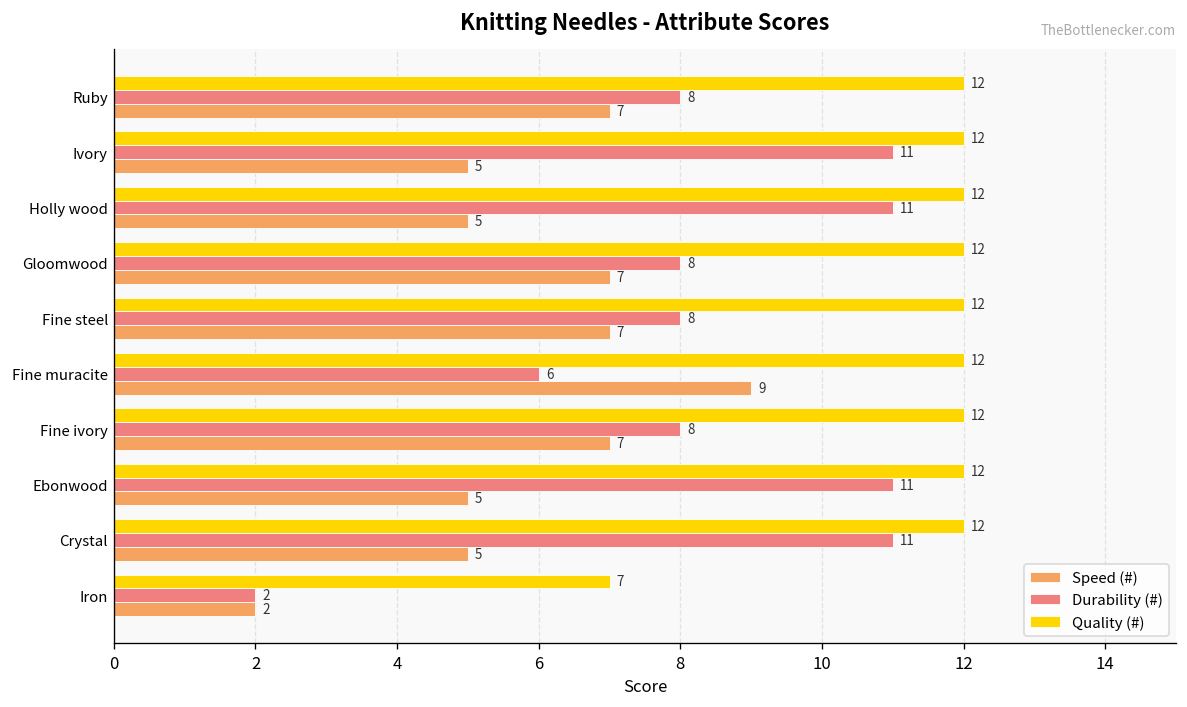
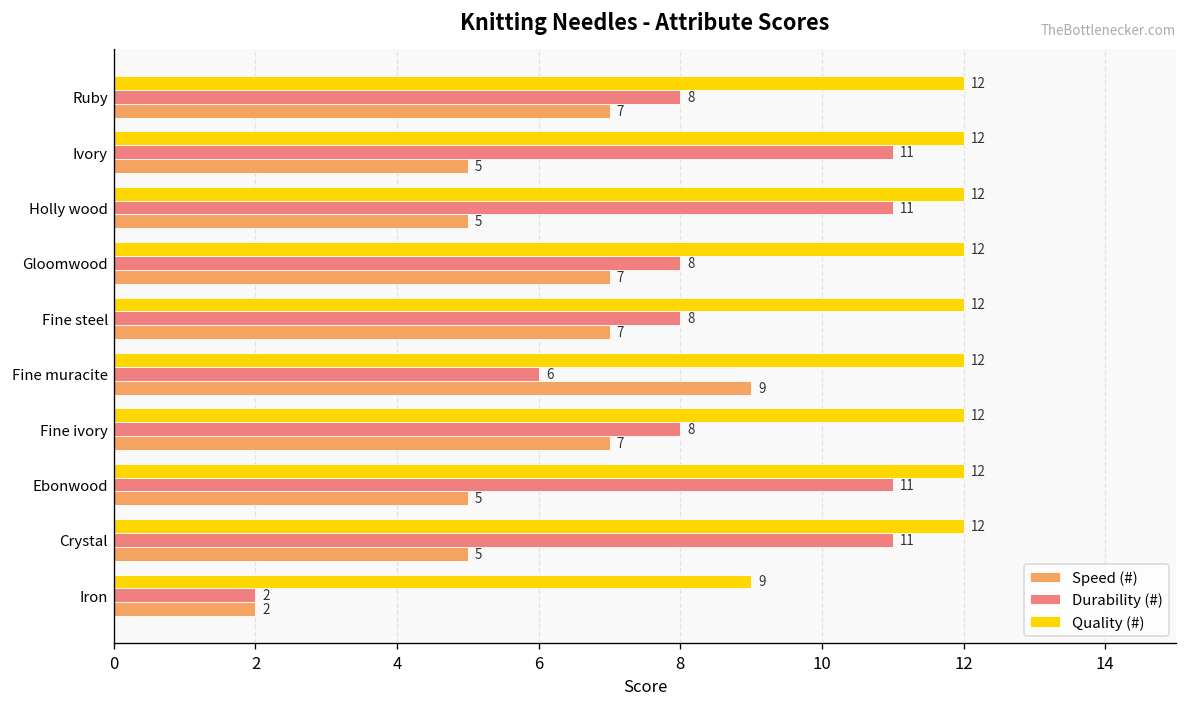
Quality (#), Iron: 7 -> 9
